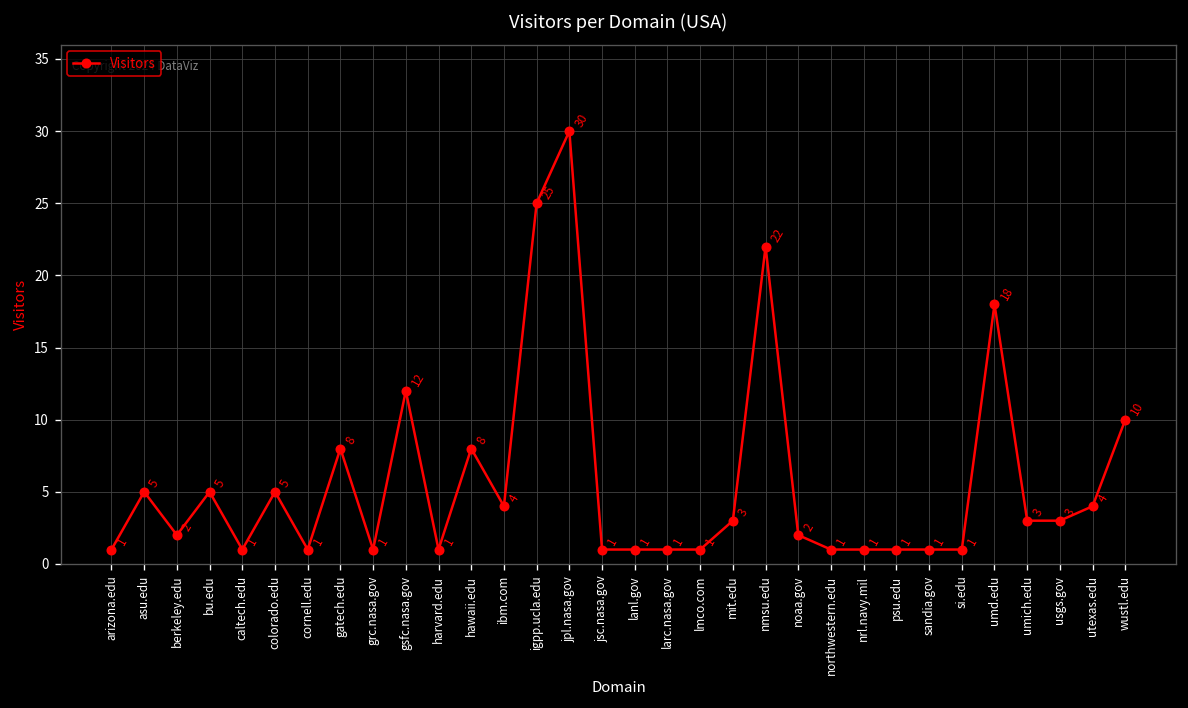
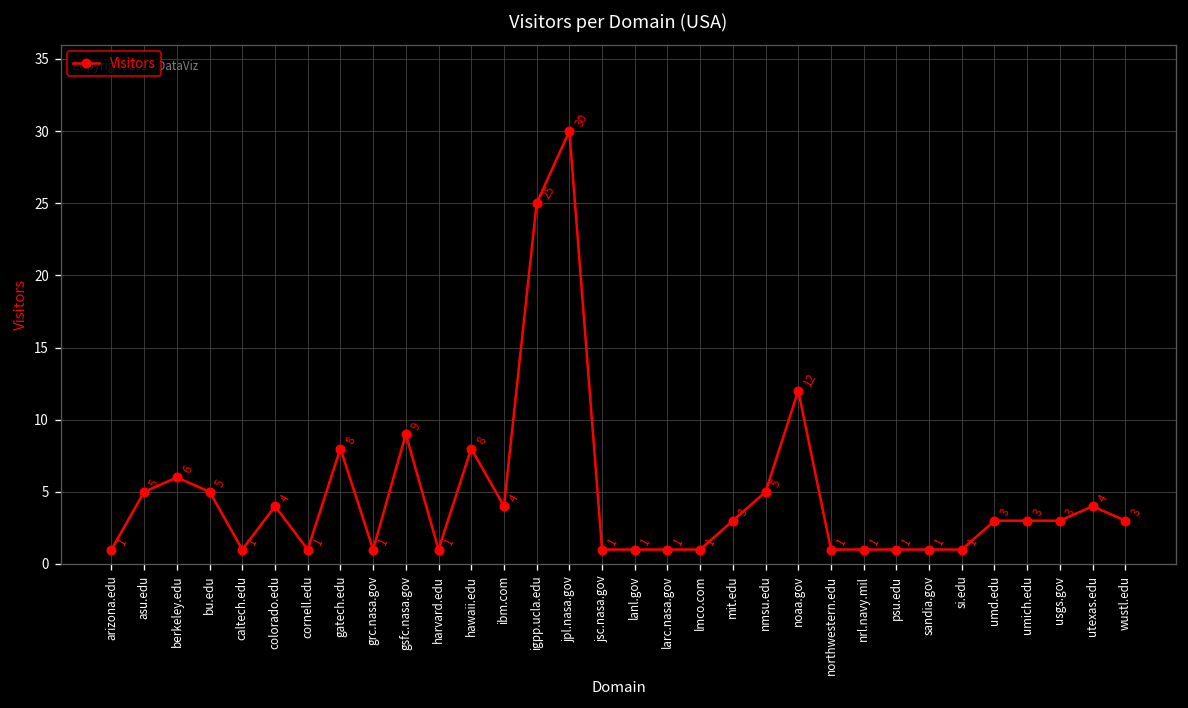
berkeley.edu: 2 -> 6
colorado.edu: 5 -> 4
gsfc.nasa.gov: 12 -> 9
nmsu.edu: 22 -> 5
noaa.gov: 2 -> 12
umd.edu: 18 -> 3
wustl.edu: 10 -> 3
